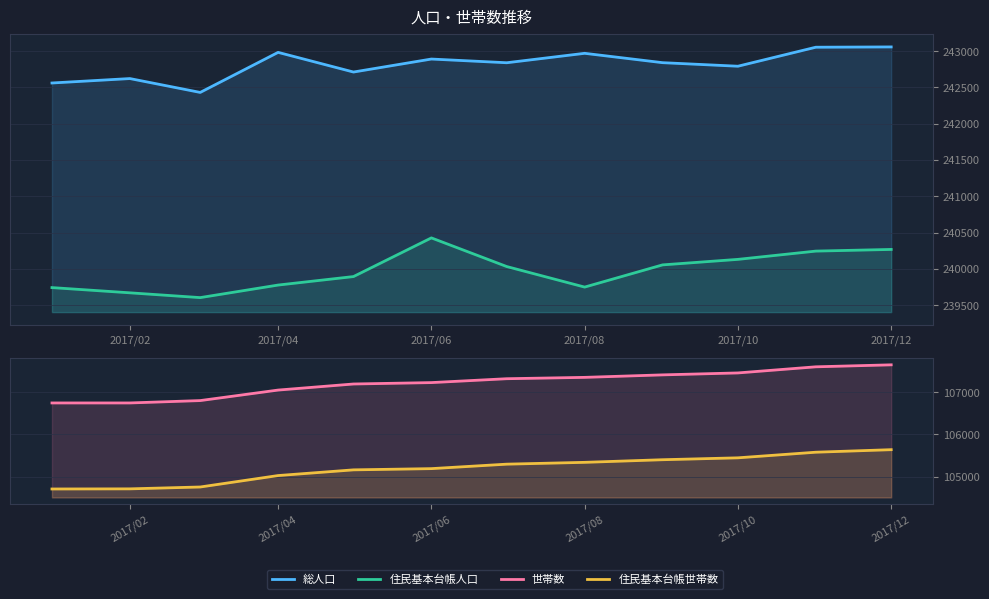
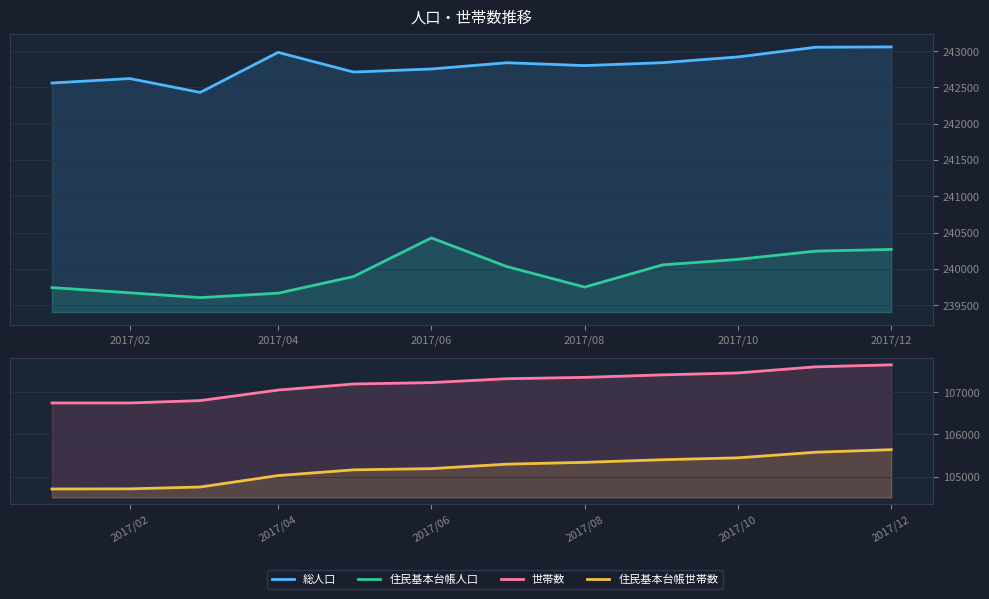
人口・世帯数推移, 住民基本台帳人口, 2017/04: 239800 -> 239700
人口・世帯数推移, 総人口, 2017/06: 242900 -> 242800
人口・世帯数推移, 総人口, 2017/08: 243000 -> 242800
人口・世帯数推移, 総人口, 2017/10: 242800 -> 242900
